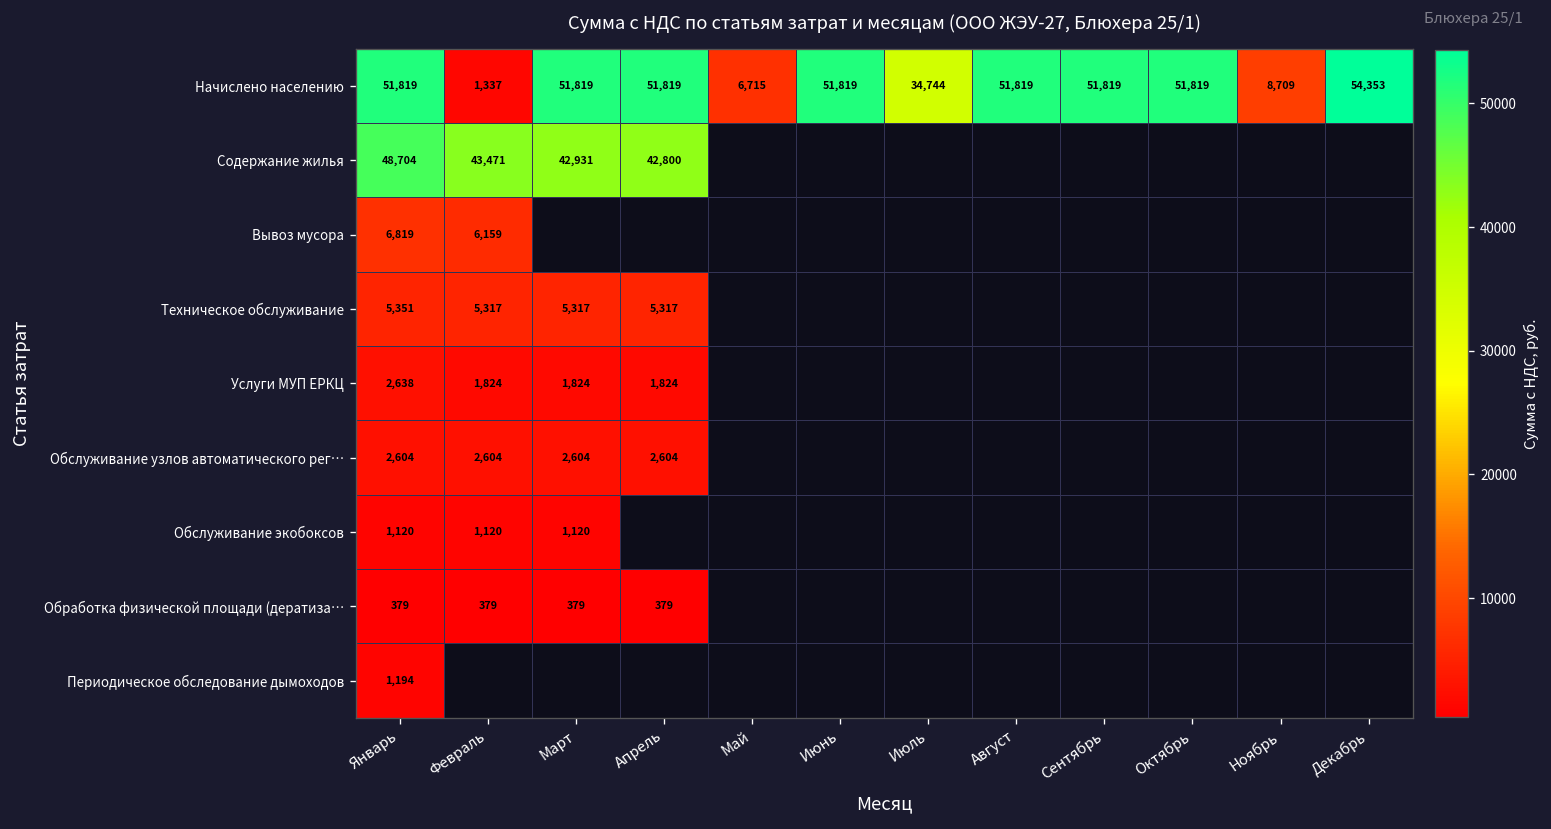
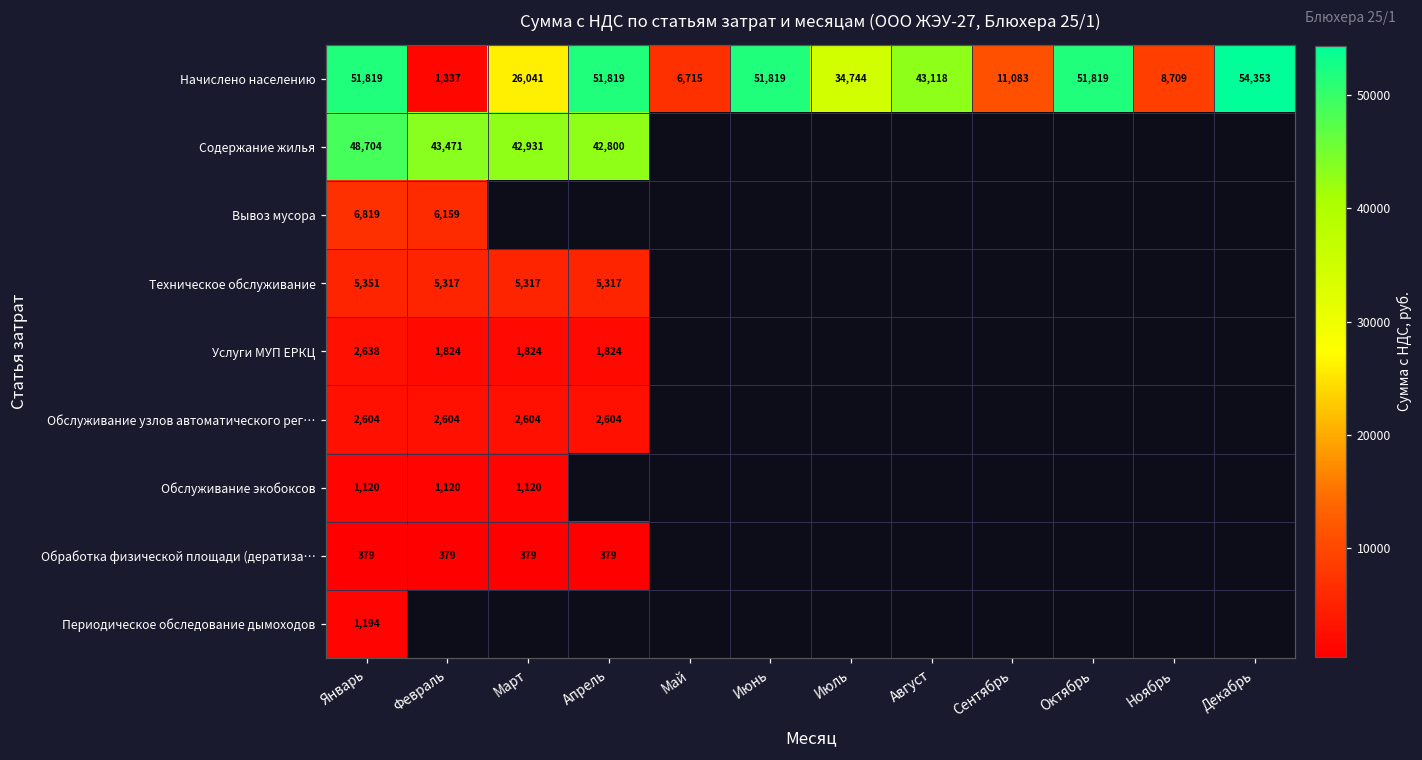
Начислено населению, Март: 51,819 -> 26,041
Начислено населению, Август: 51,819 -> 43,118
Начислено населению, Сентябрь: 51,819 -> 11,083
